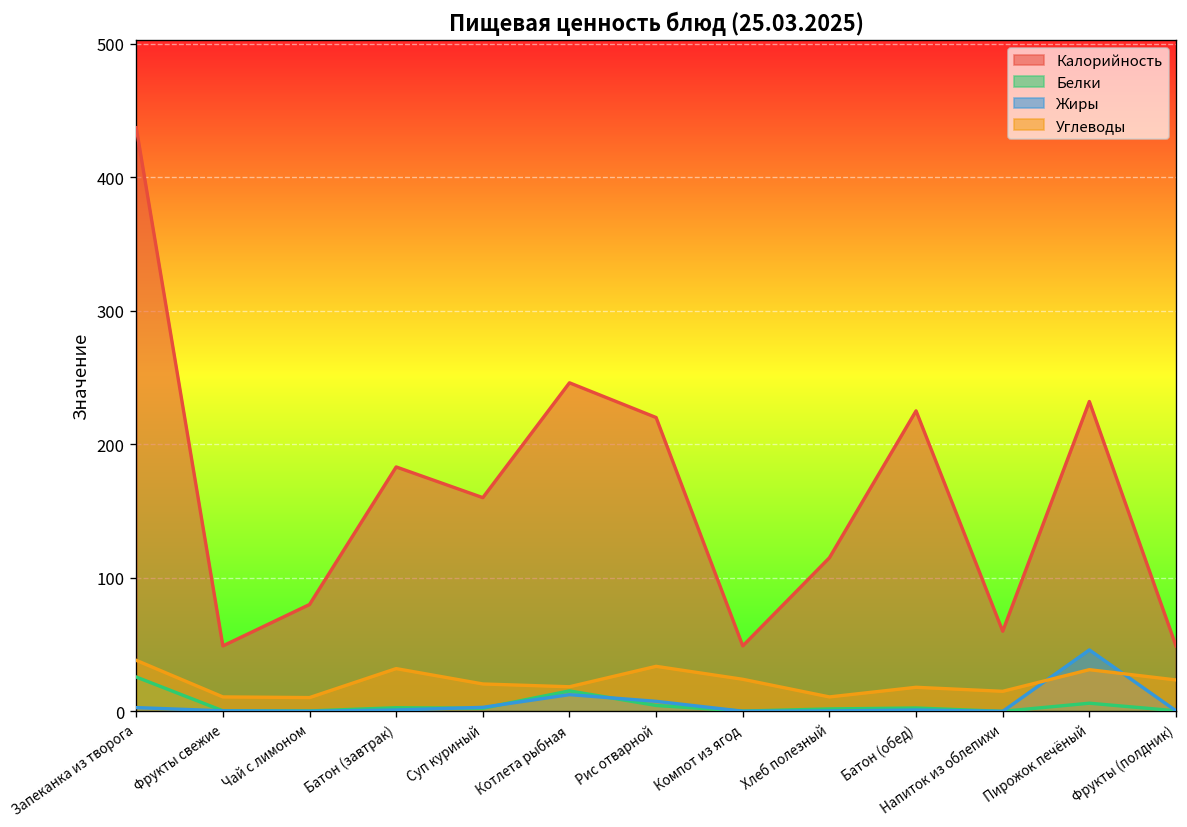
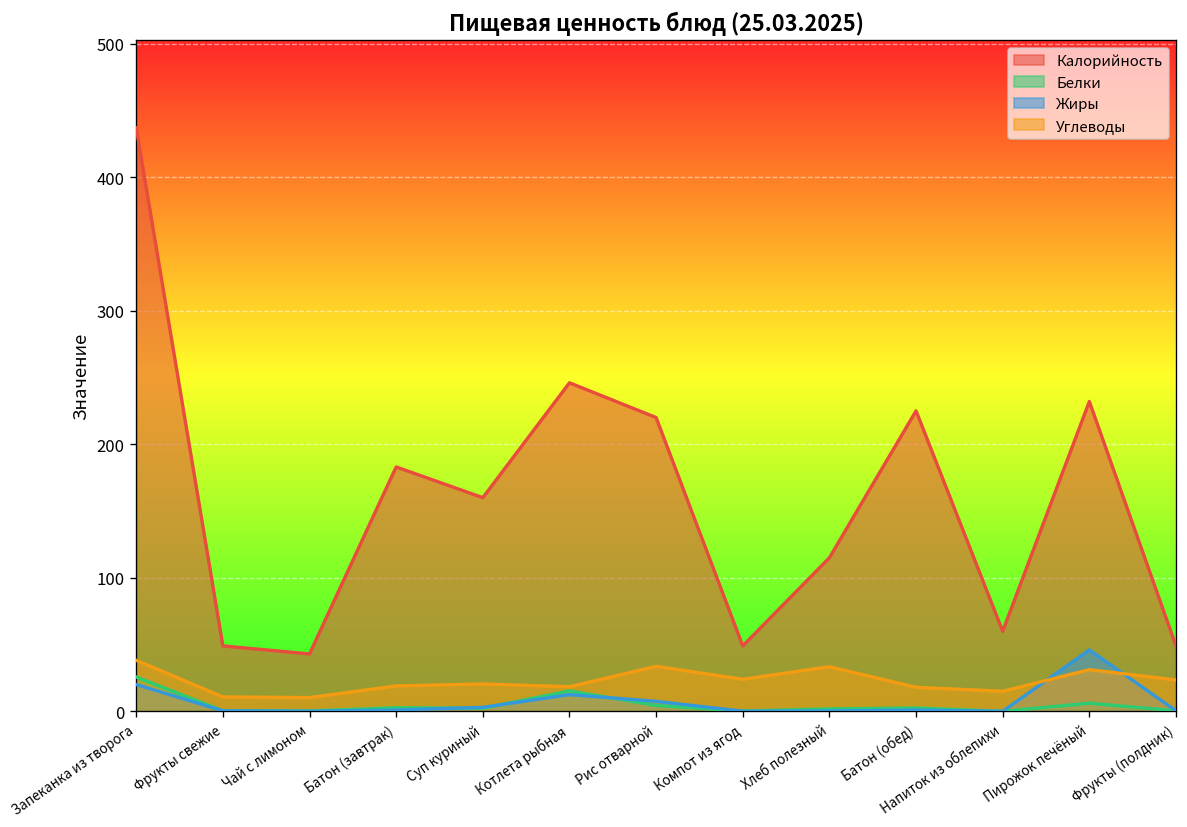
Жиры, Запеканка из творога: 3 -> 20
Калорийность, Чай с лимоном: 80 -> 43
Углеводы, Батон (завтрак): 32 -> 19
Углеводы, Хлеб полезный: 11 -> 33
